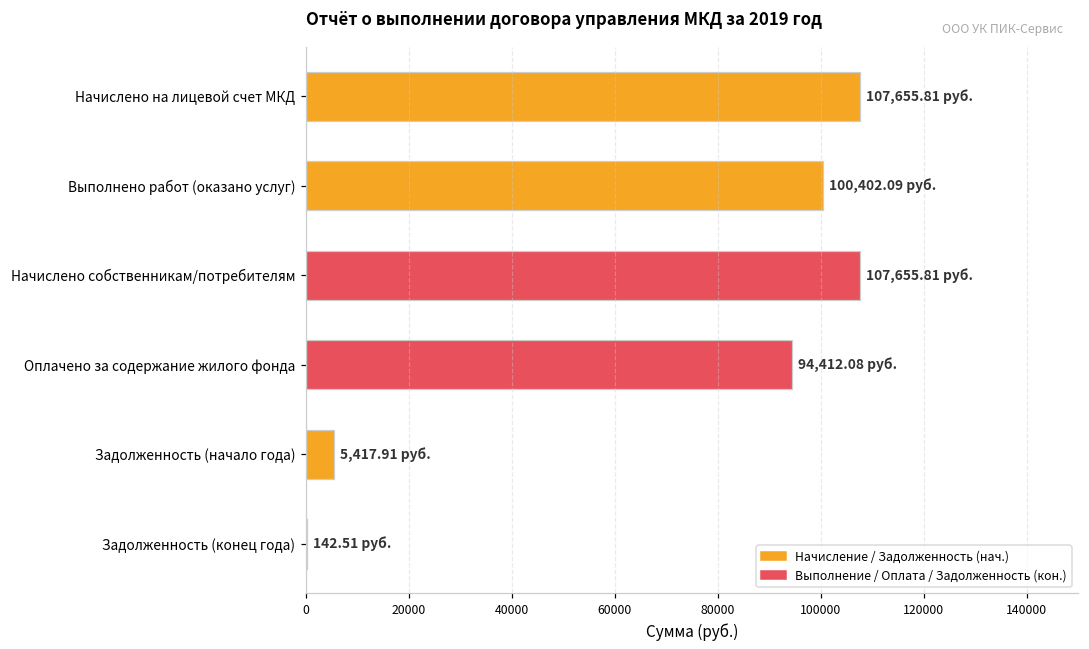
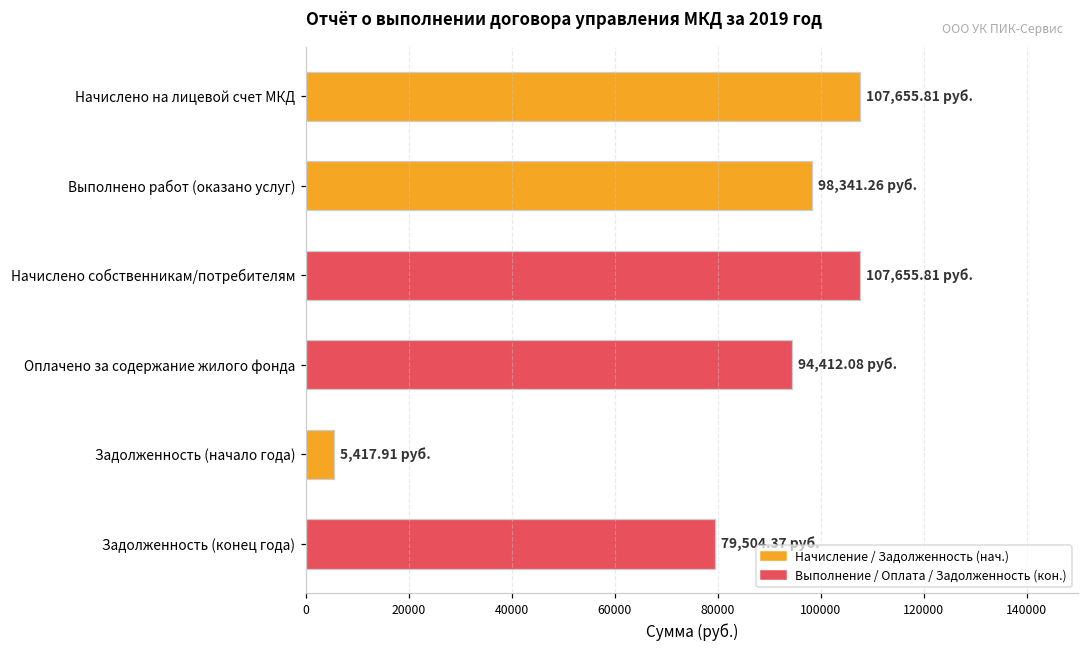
Выполнено работ (оказано услуг): 100,402.09 -> 98,341.26
Задолженность (конец года): 0 -> 80000
